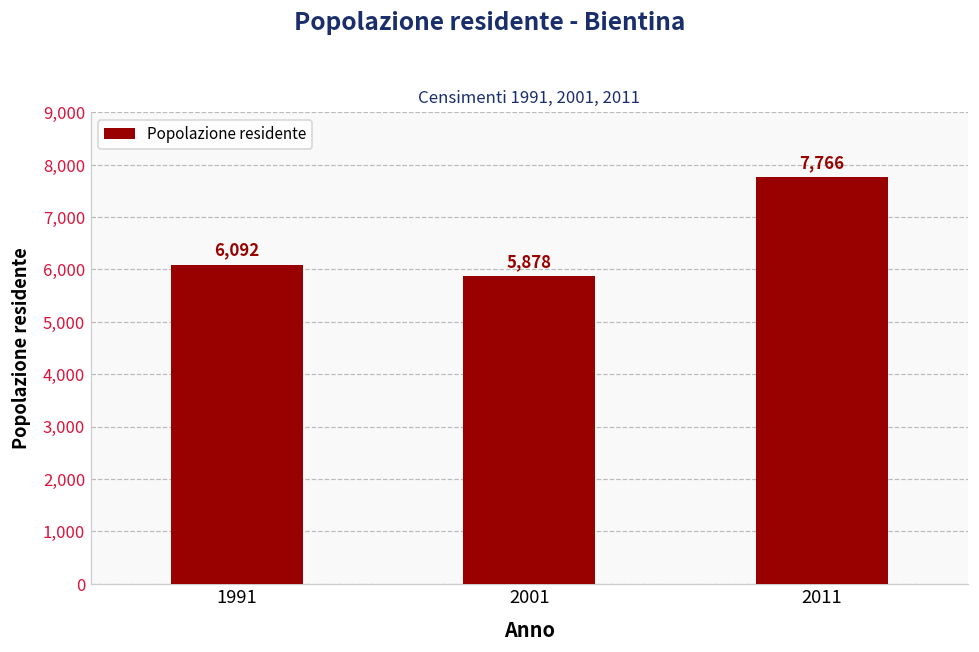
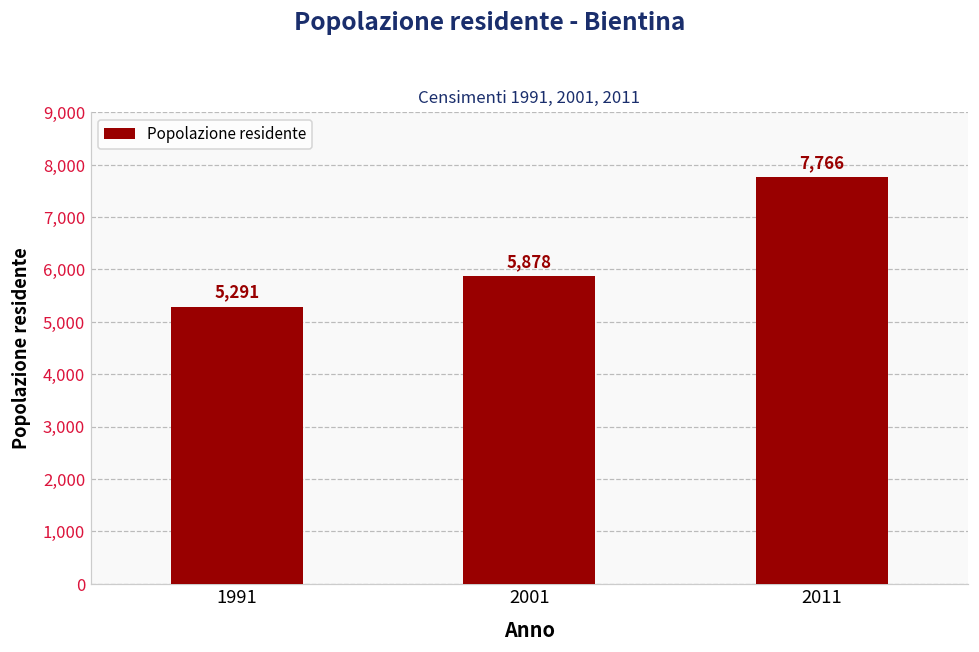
1991: 6,092 -> 5,291
